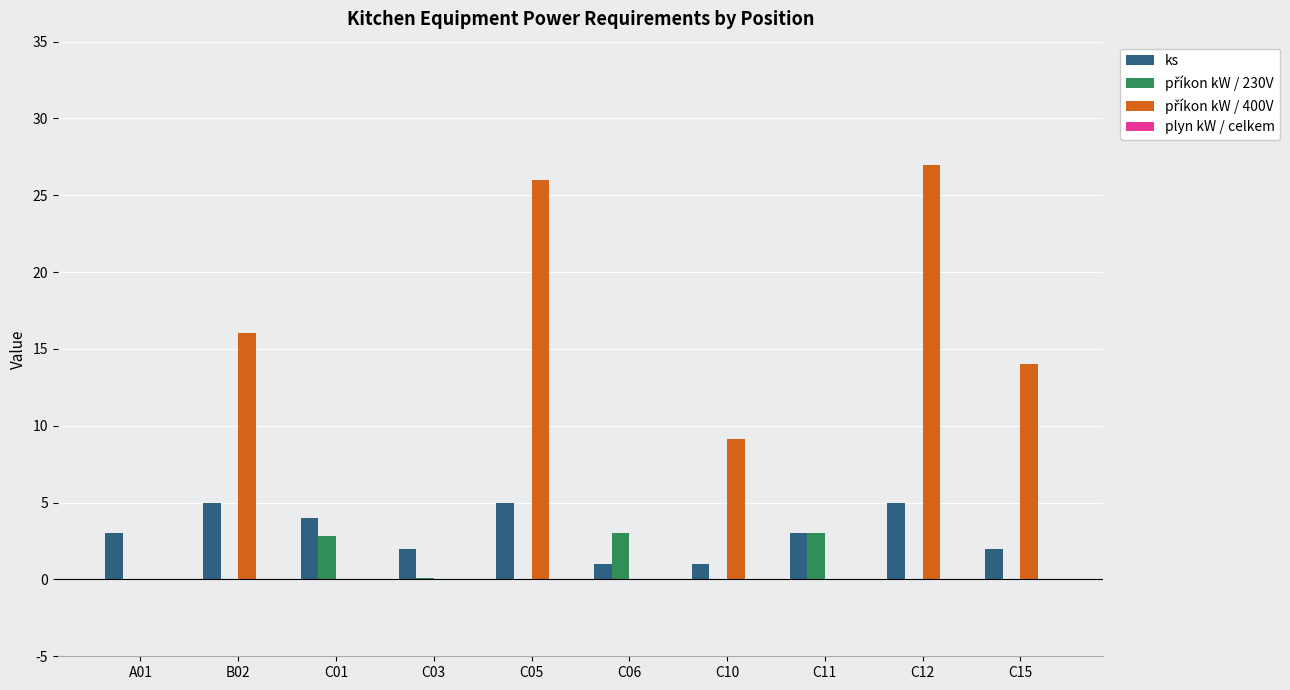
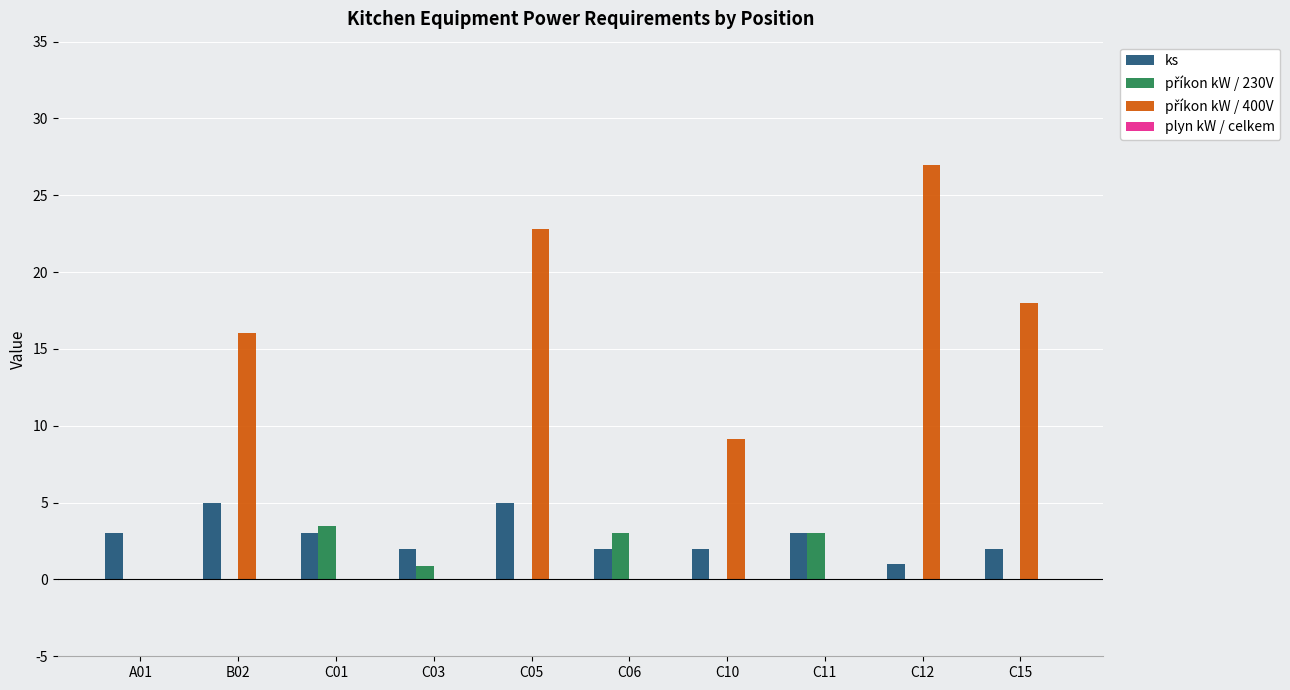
ks, C01: 4 -> 3
příkon kW / 230V, C01: 2.8 -> 3.5
příkon kW / 230V, C03: 0.1 -> 0.9
příkon kW / 400V, C05: 26.0 -> 22.8
ks, C06: 1 -> 2
ks, C10: 1 -> 2
ks, C12: 5 -> 1
příkon kW / 400V, C15: 14 -> 18
